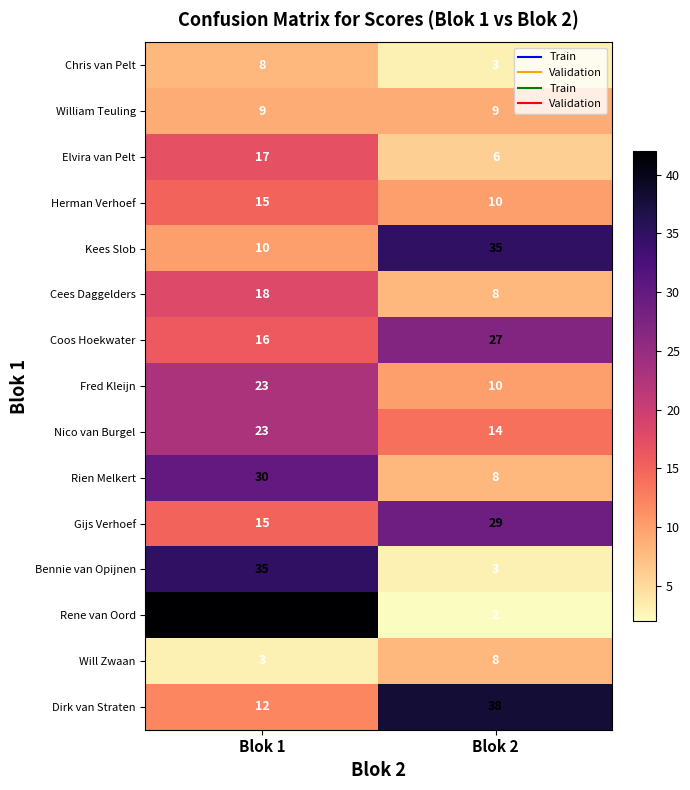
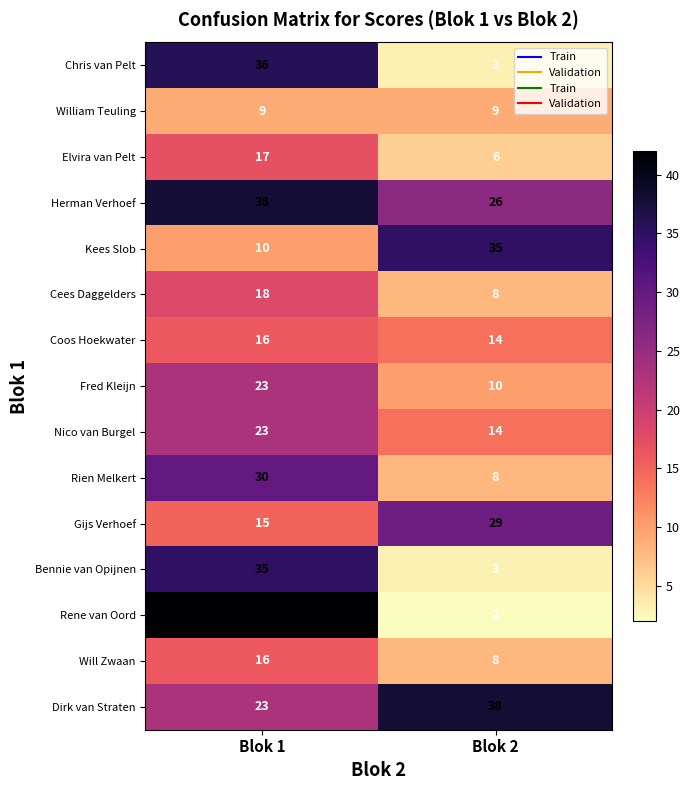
Chris van Pelt, Blok 1: 8 -> 36
Herman Verhoef, Blok 1: 15 -> 38
Herman Verhoef, Blok 2: 10 -> 26
Coos Hoekwater, Blok 2: 27 -> 14
Will Zwaan, Blok 1: 3 -> 16
Dirk van Straten, Blok 1: 12 -> 23
